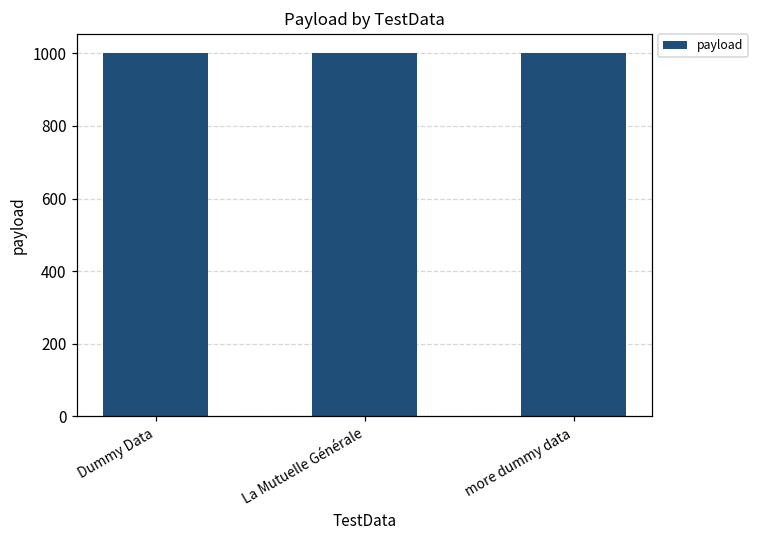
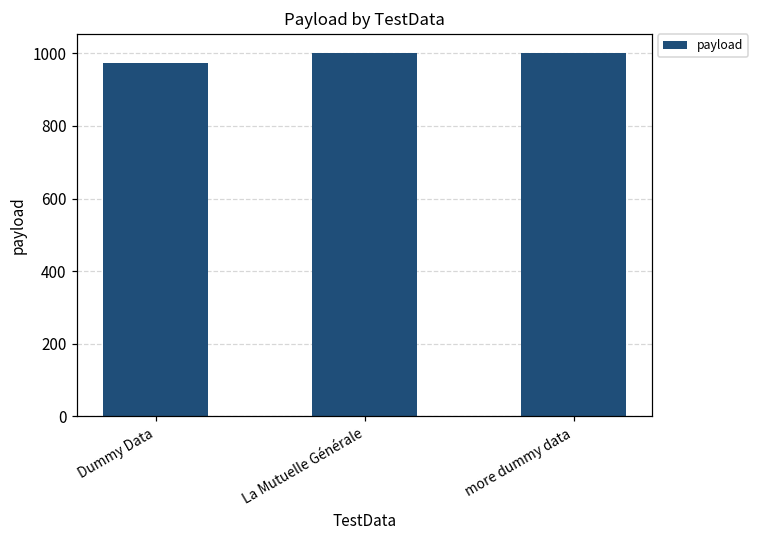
Dummy Data: 1000 -> 970
